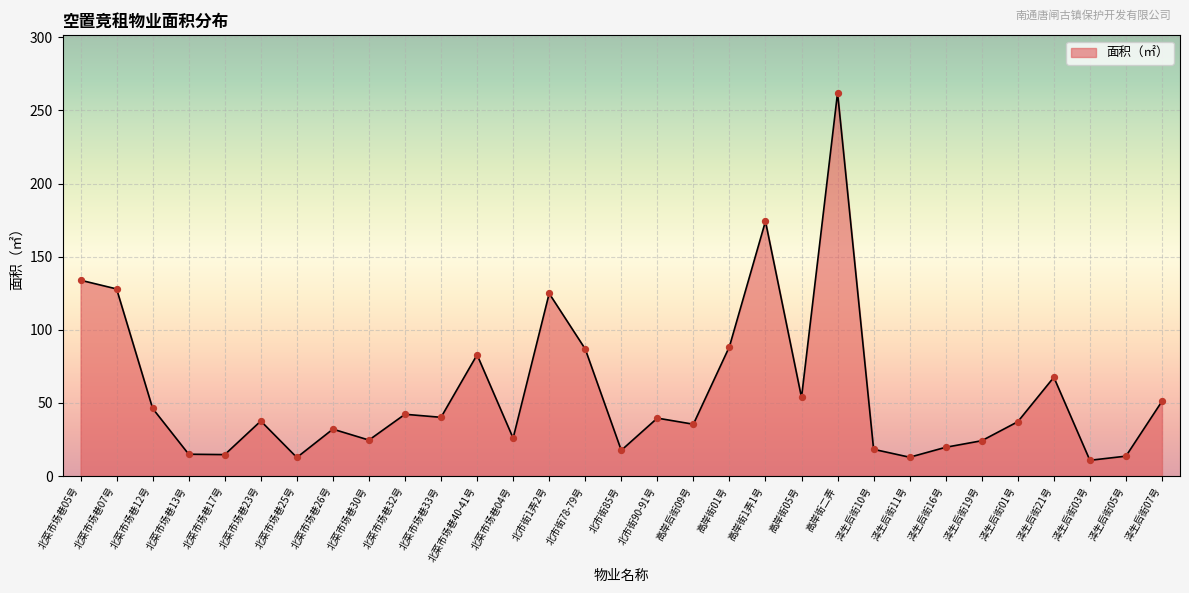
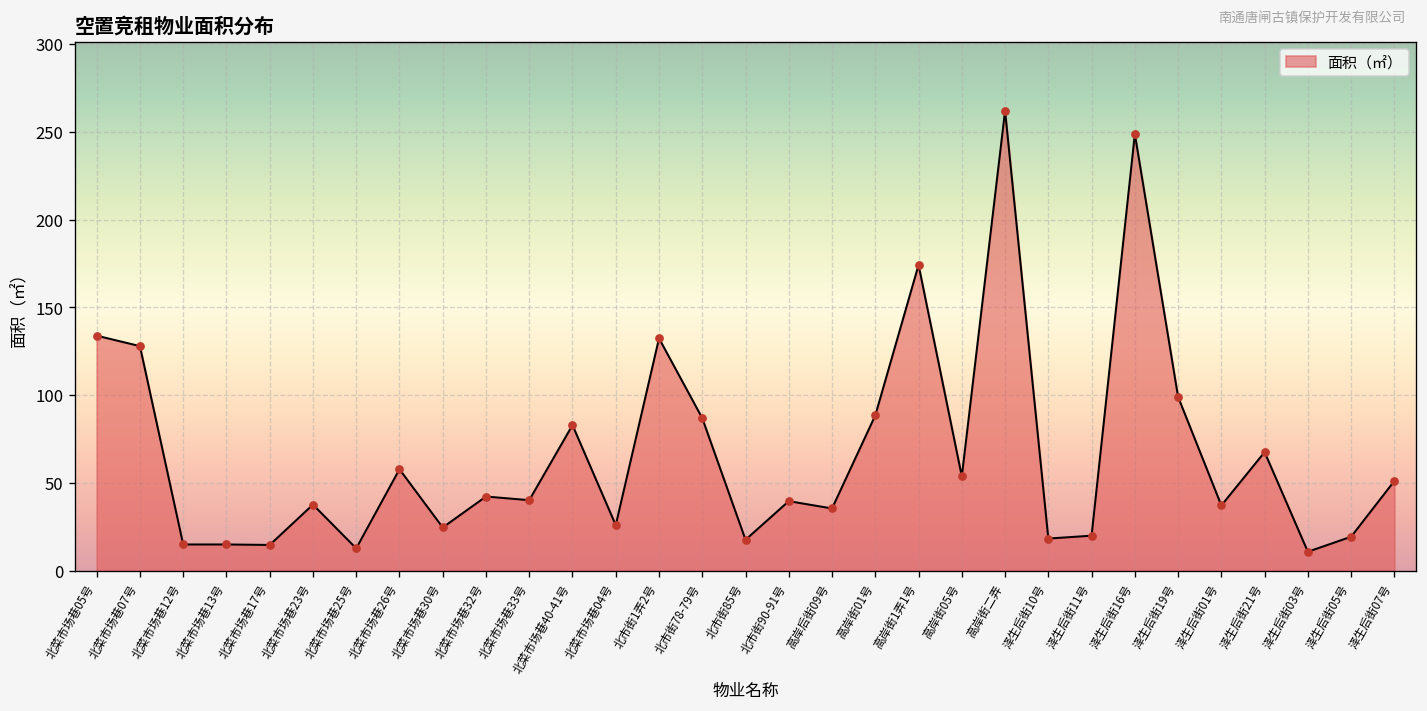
北菜市场巷12号: 46 -> 15
北菜市场巷26号: 32 -> 58
北市街1弄2号: 125 -> 132
泽生后街11号: 13 -> 20
泽生后街16号: 20 -> 249
泽生后街19号: 24 -> 99
泽生后街05号: 14 -> 19
